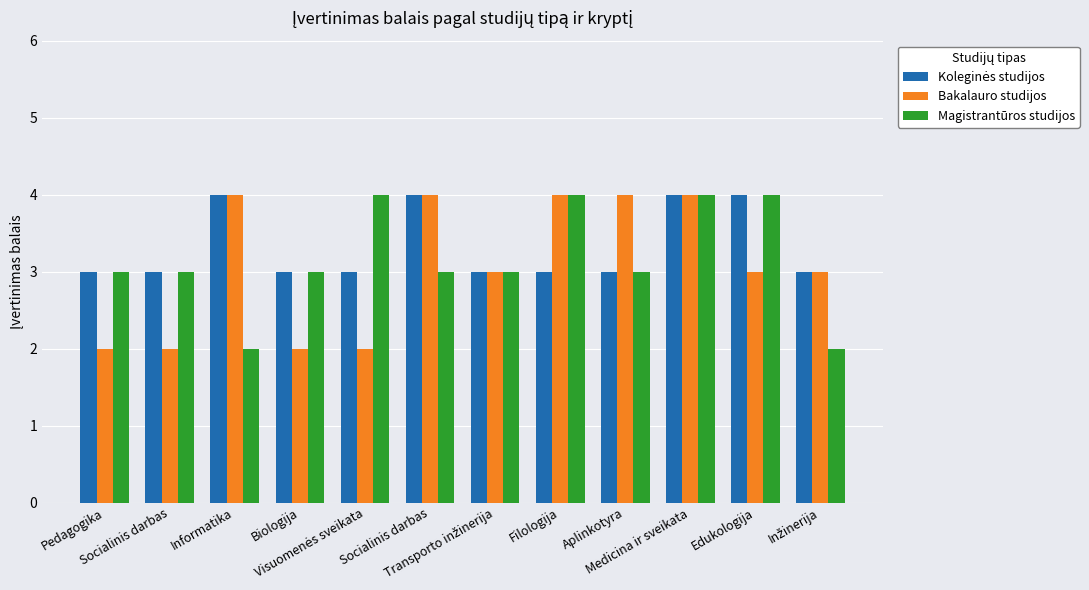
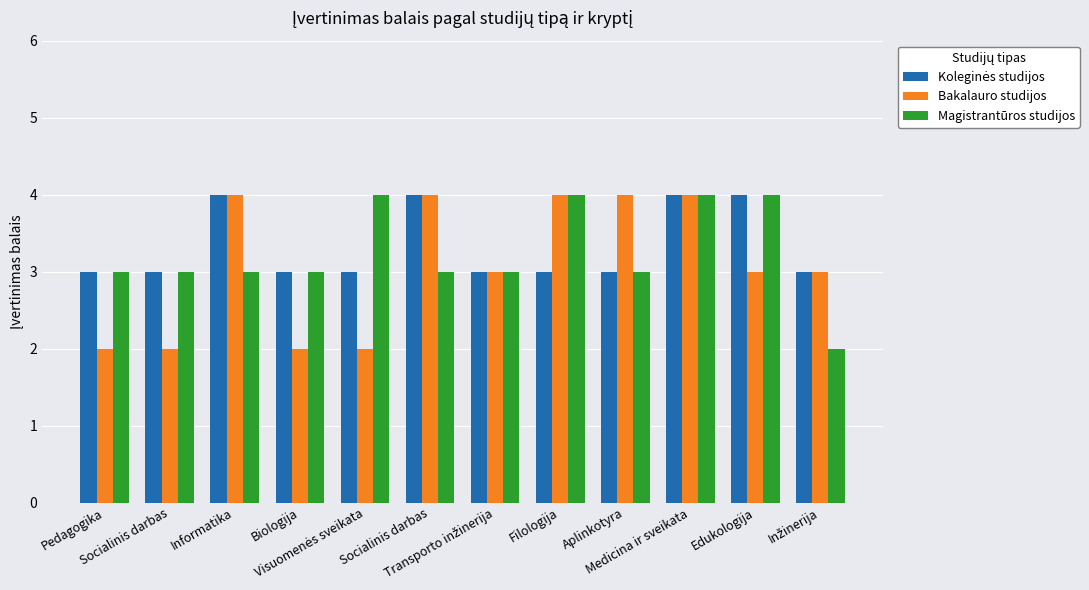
Magistrantūros studijos, Informatika: 2 -> 3
